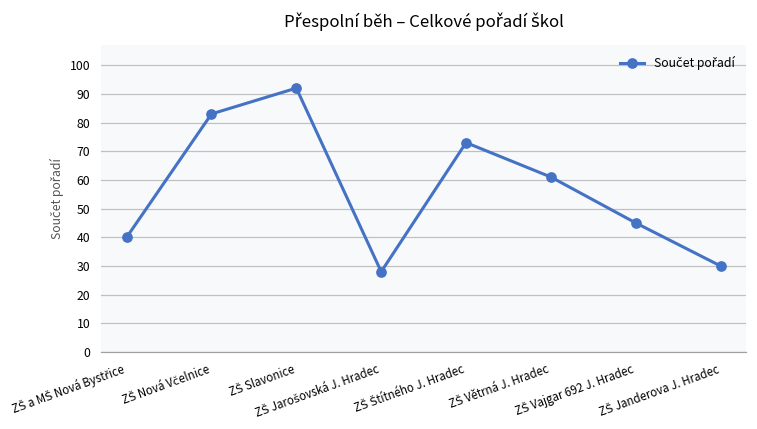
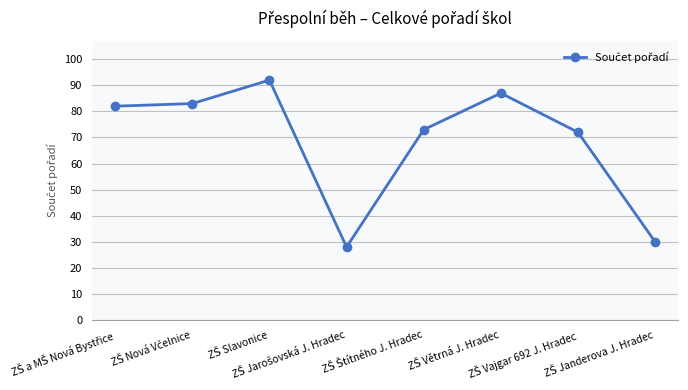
ZŠ a MŠ Nová Bystřice: 40 -> 82
ZŠ Větrná J. Hradec: 61 -> 87
ZŠ Vajgar 692 J. Hradec: 45 -> 72
